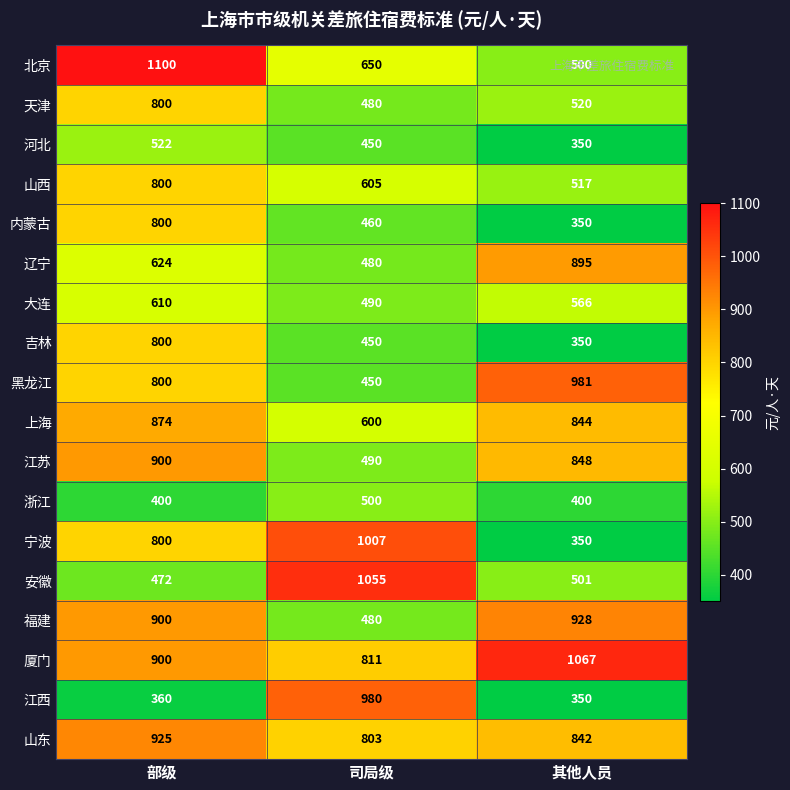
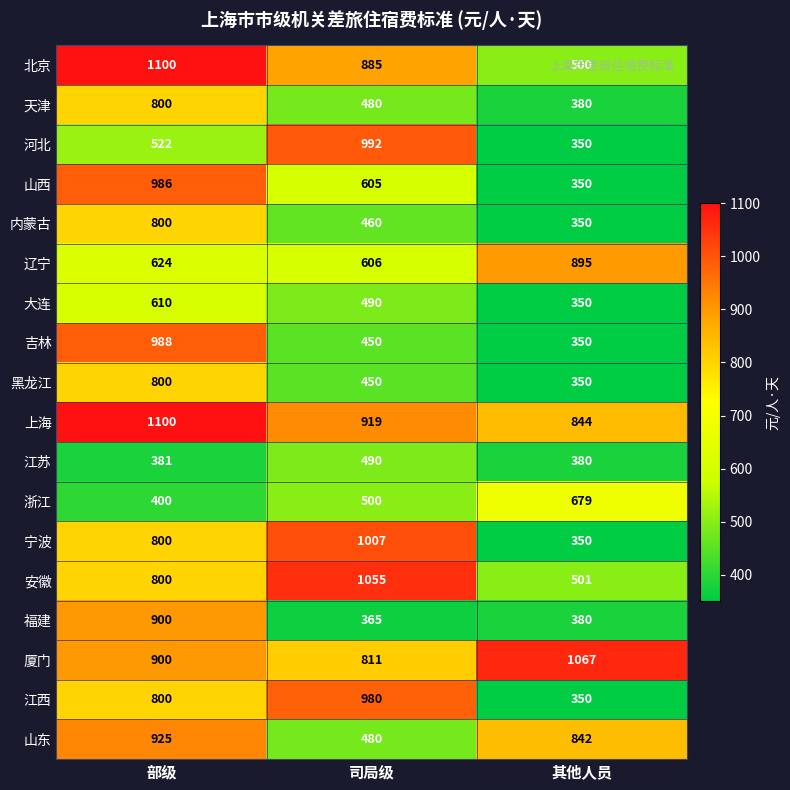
北京, 司局级: 650 -> 885
天津, 其他人员: 520 -> 380
河北, 司局级: 450 -> 992
山西, 部级: 800 -> 986
山西, 其他人员: 517 -> 350
辽宁, 司局级: 480 -> 606
大连, 其他人员: 566 -> 350
吉林, 部级: 800 -> 988
黑龙江, 其他人员: 981 -> 350
上海, 部级: 874 -> 1100
上海, 司局级: 600 -> 919
江苏, 部级: 900 -> 381
江苏, 其他人员: 848 -> 380
浙江, 其他人员: 400 -> 679
安徽, 部级: 472 -> 800
福建, 司局级: 480 -> 365
福建, 其他人员: 928 -> 380
江西, 部级: 360 -> 800
山东, 司局级: 803 -> 480
